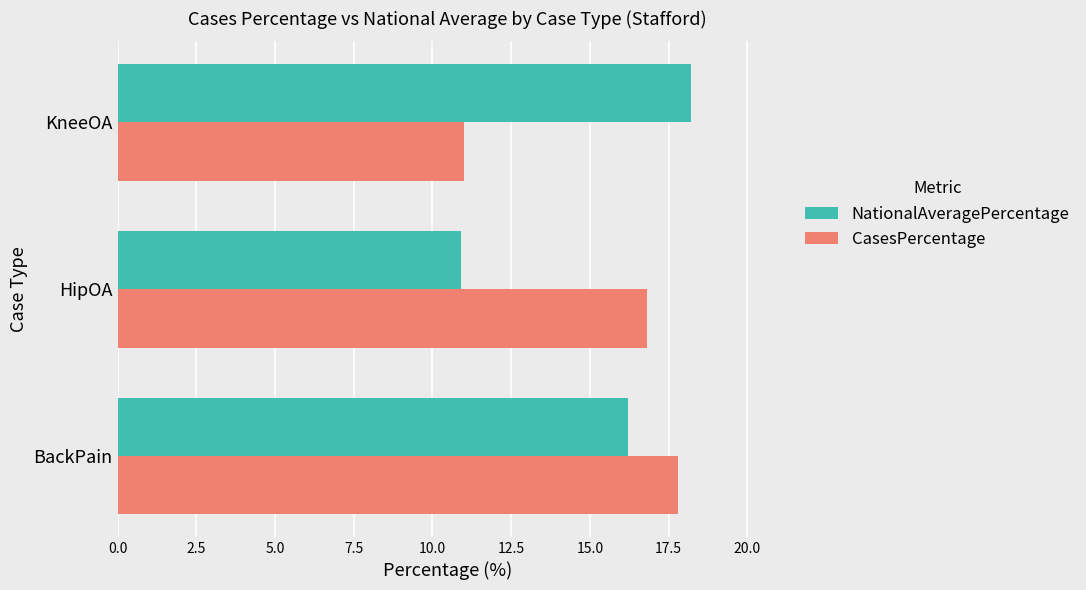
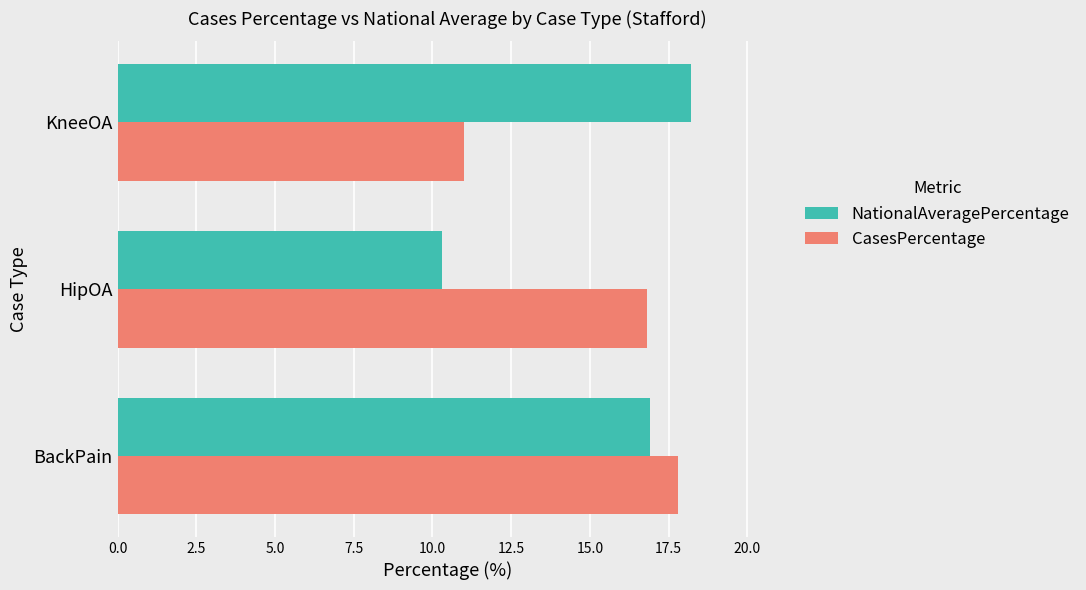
NationalAveragePercentage, HipOA: 10.9 -> 10.3
NationalAveragePercentage, BackPain: 16.2 -> 16.9
